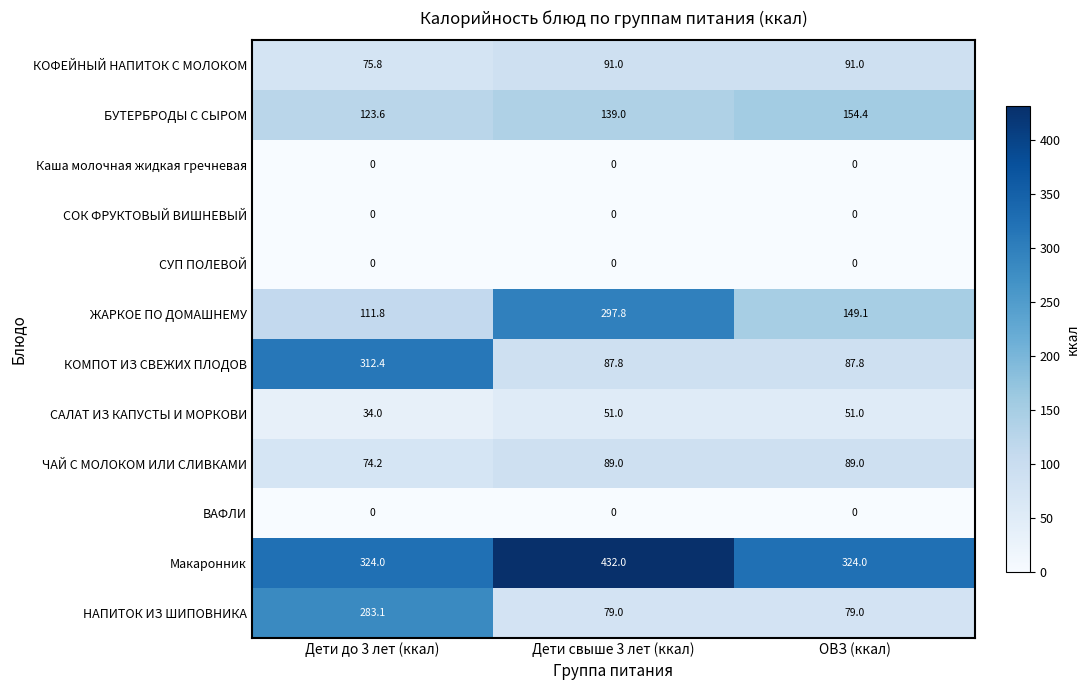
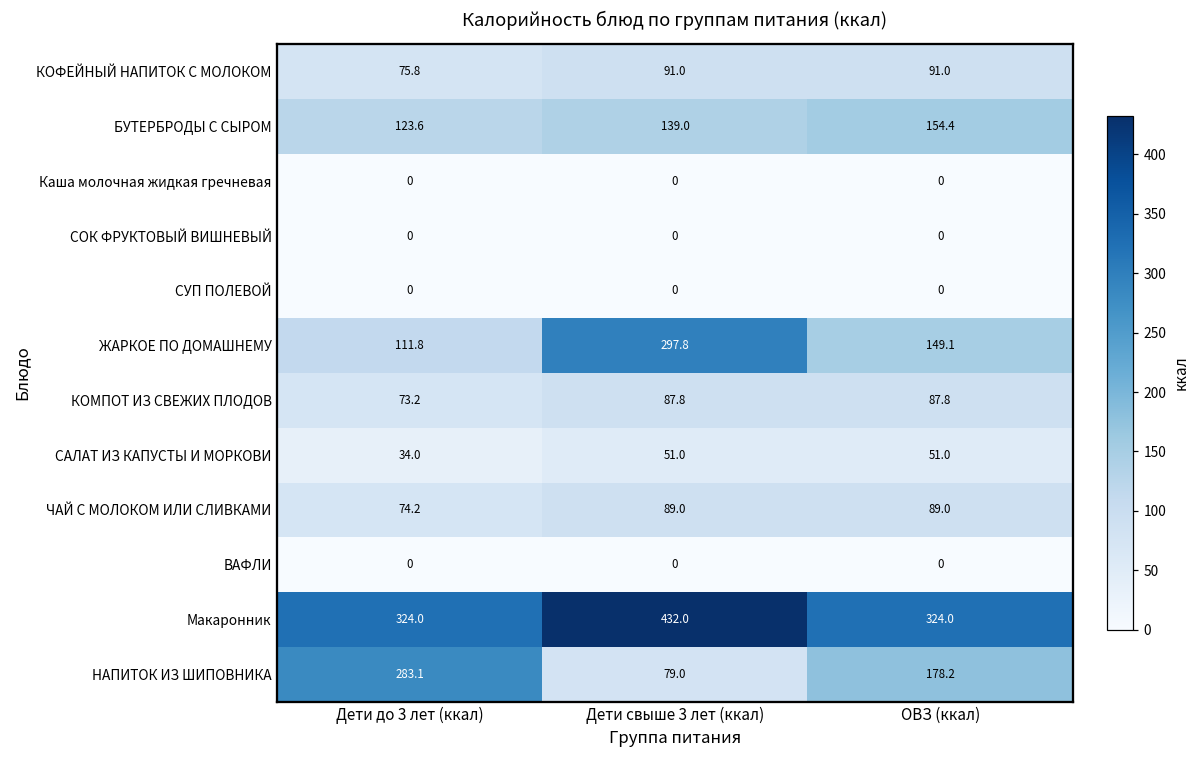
КОМПОТ ИЗ СВЕЖИХ ПЛОДОВ, Дети до 3 лет (ккал): 312.4 -> 73.2
НАПИТОК ИЗ ШИПОВНИКА, ОВЗ (ккал): 79.0 -> 178.2
